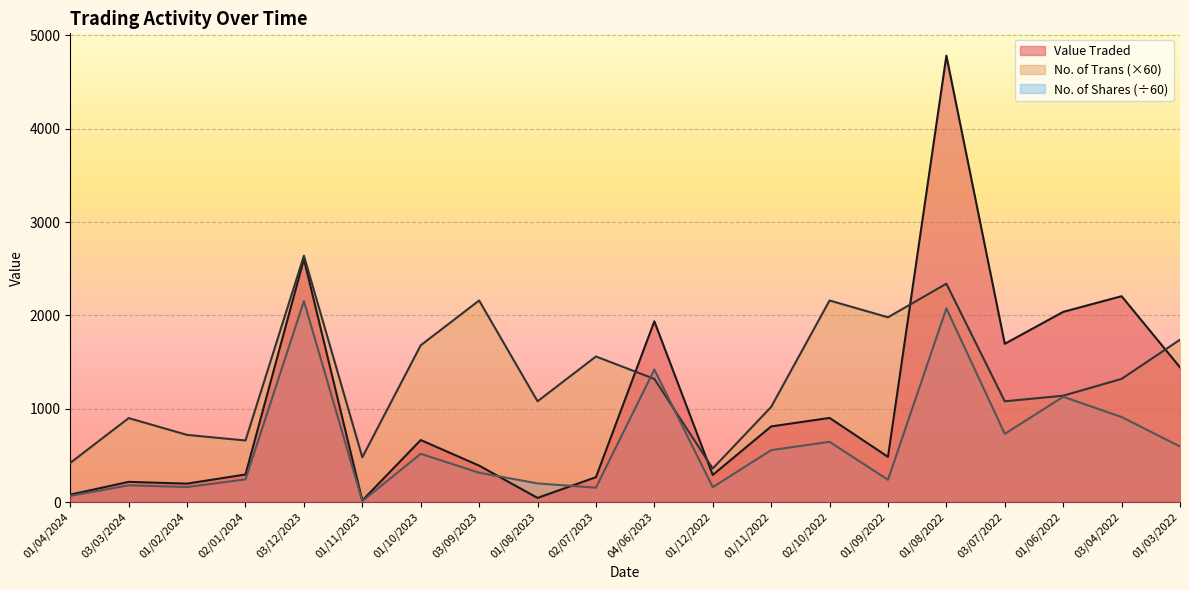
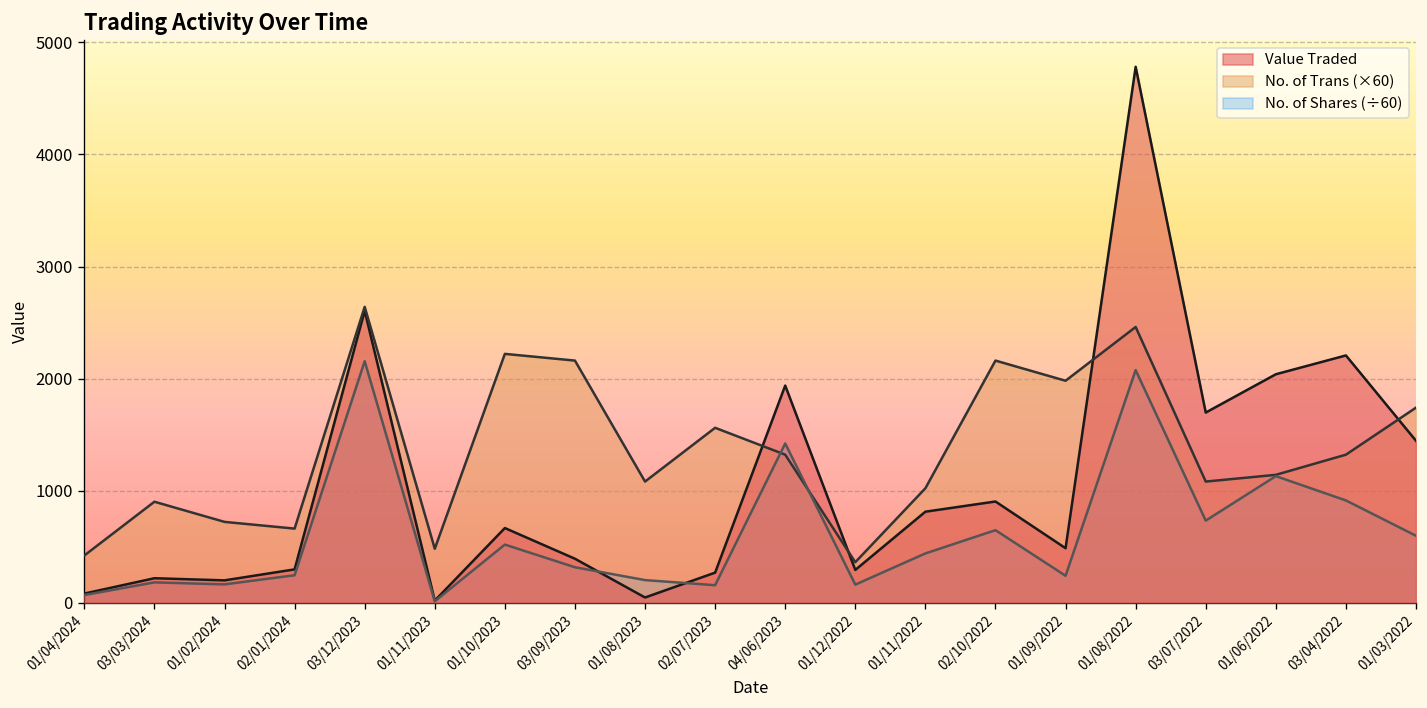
No. of Trans (×60), 01/10/2023: 1700 -> 2200
No. of Shares (÷60), 01/11/2022: 600 -> 400
No. of Trans (×60), 01/08/2022: 2300 -> 2500
